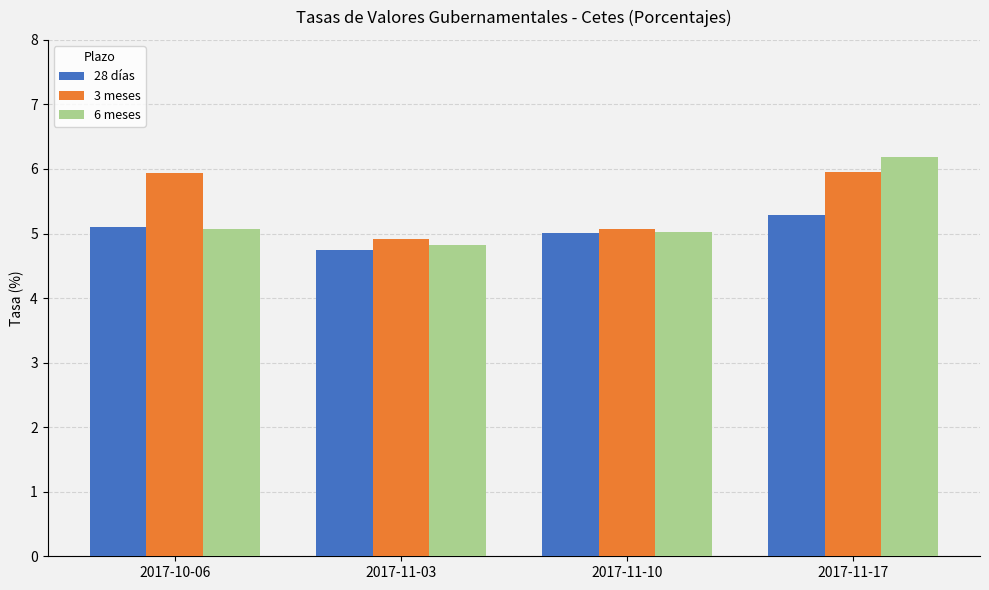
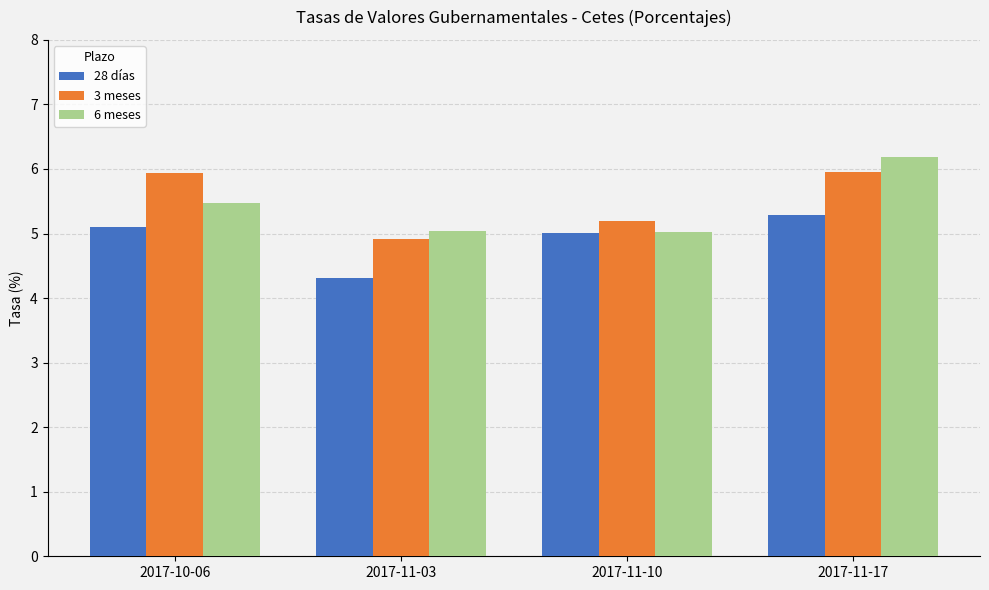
6 meses, 2017-10-06: 5.1 -> 5.5
28 días, 2017-11-03: 4.8 -> 4.3
6 meses, 2017-11-03: 4.8 -> 5.0
3 meses, 2017-11-10: 5.1 -> 5.2
